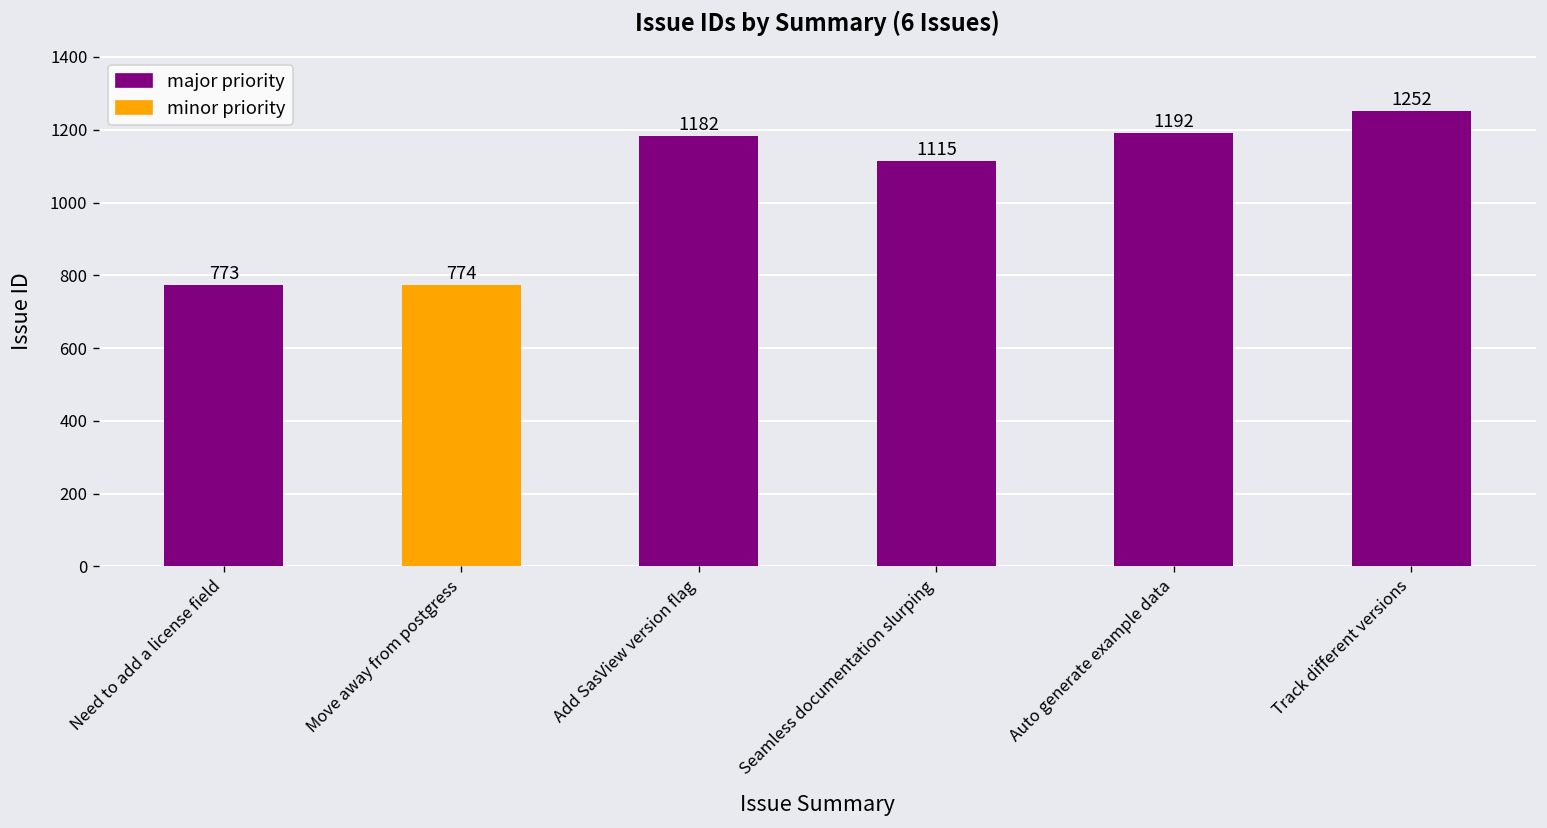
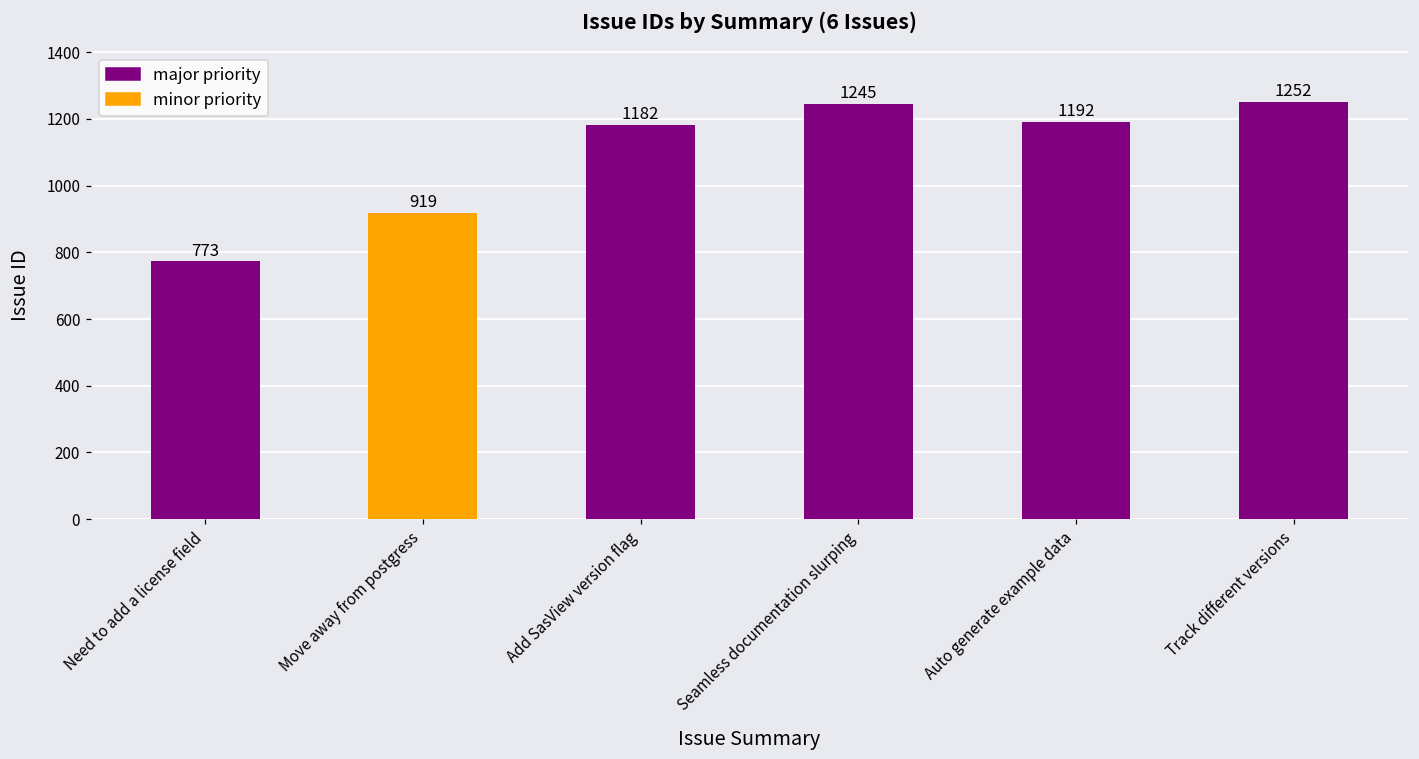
Move away from postgress: 774 -> 919
Seamless documentation slurping: 1115 -> 1245
